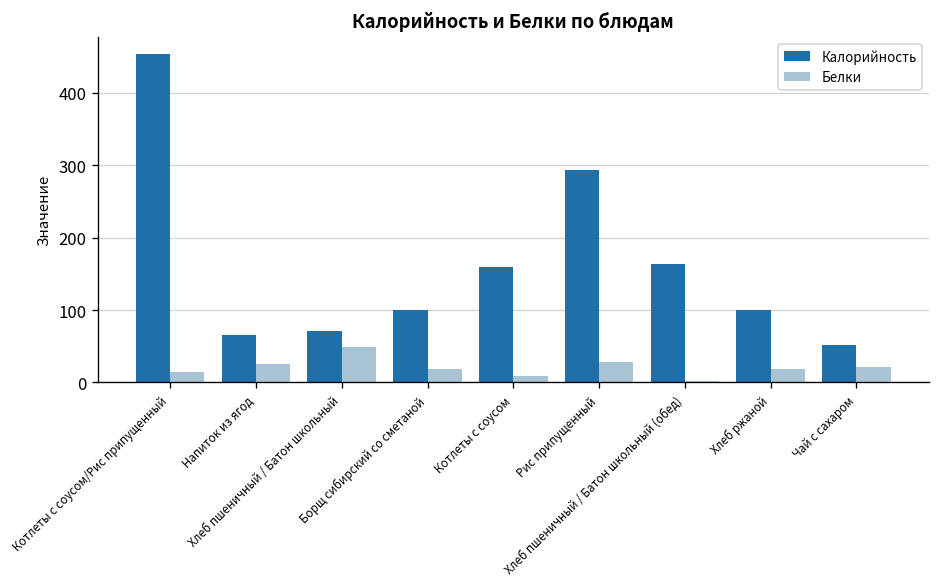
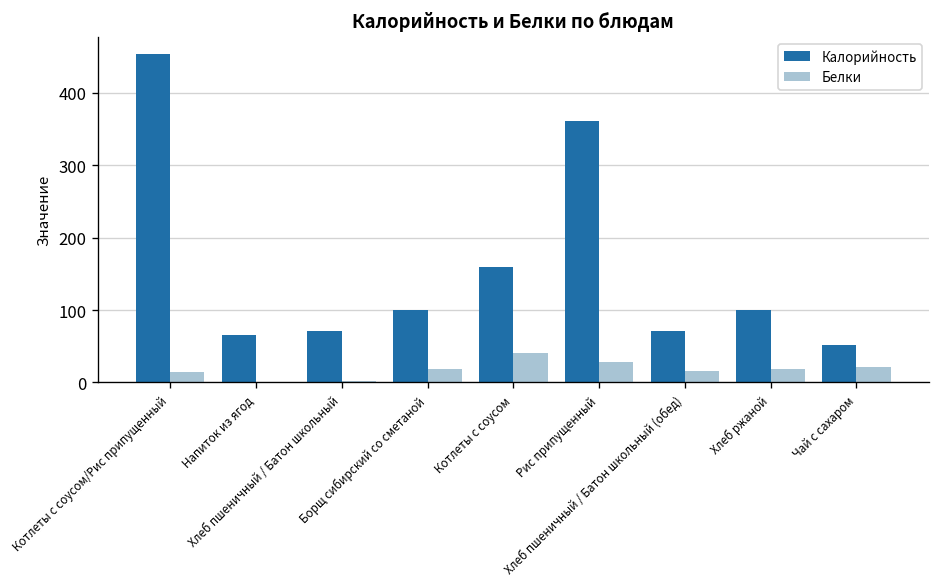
Белки, Напиток из ягод: 30 -> 0
Белки, Хлеб пшеничный / Батон школьный: 50 -> 0
Белки, Котлеты с соусом: 10 -> 40
Калорийность, Рис припущенный: 290 -> 360
Калорийность, Хлеб пшеничный / Батон школьный (обед): 160 -> 70
Белки, Хлеб пшеничный / Батон школьный (обед): 0 -> 20
